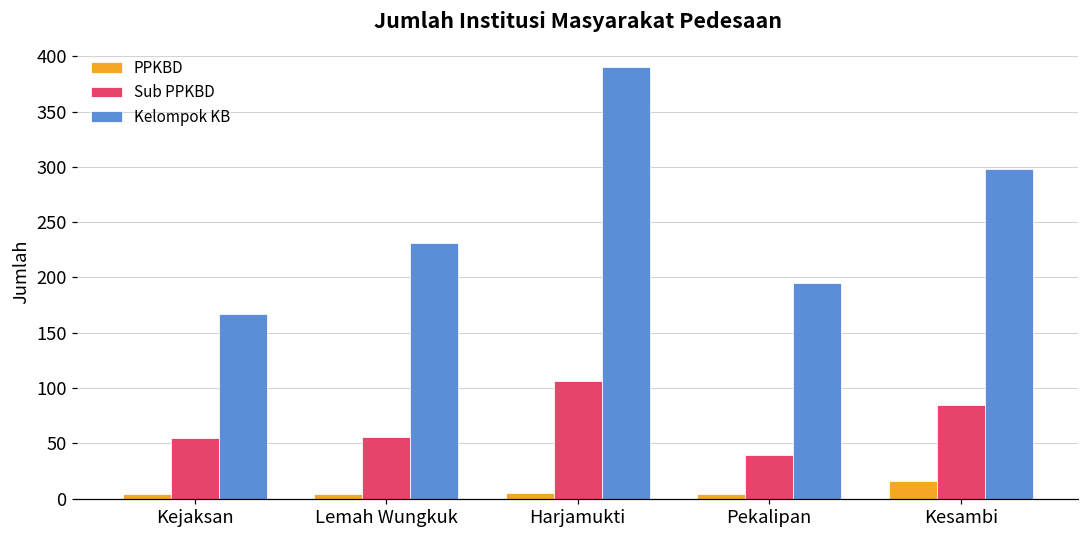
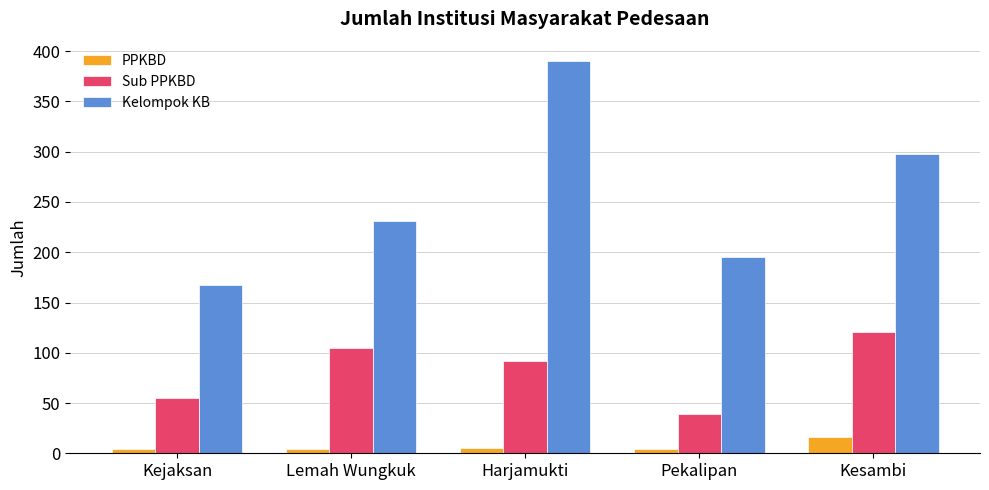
Sub PPKBD, Lemah Wungkuk: 56 -> 105
Sub PPKBD, Harjamukti: 106 -> 92
Sub PPKBD, Kesambi: 85 -> 121
